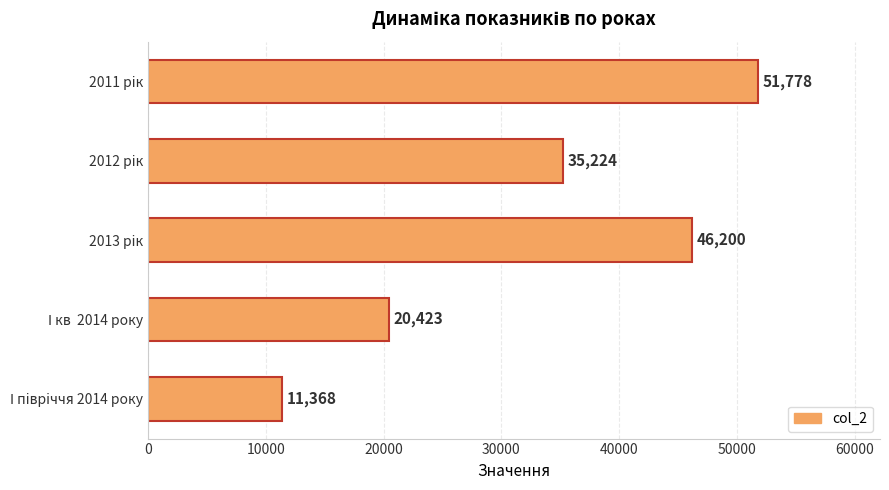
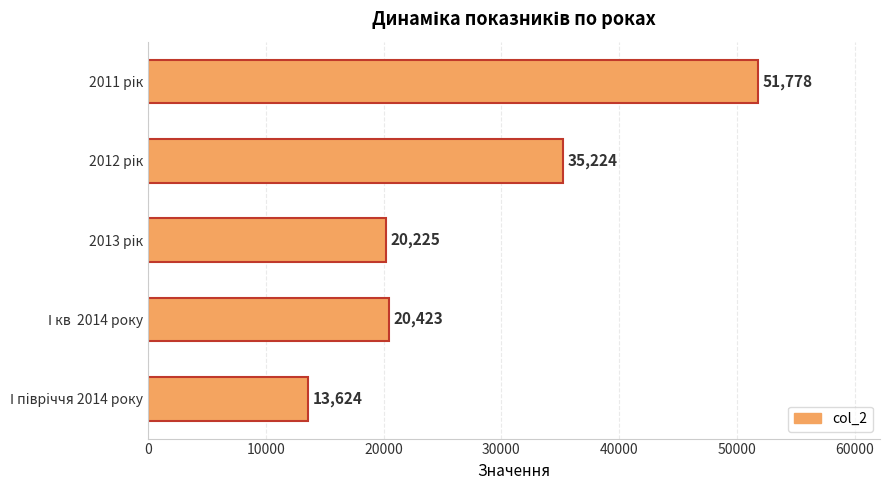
2013 рік: 46,200 -> 20,225
І півріччя 2014 року: 11,368 -> 13,624
